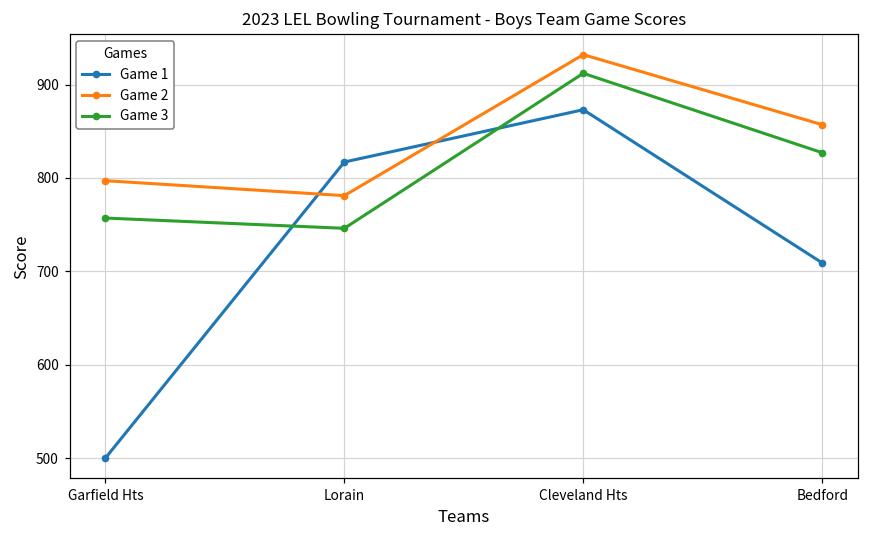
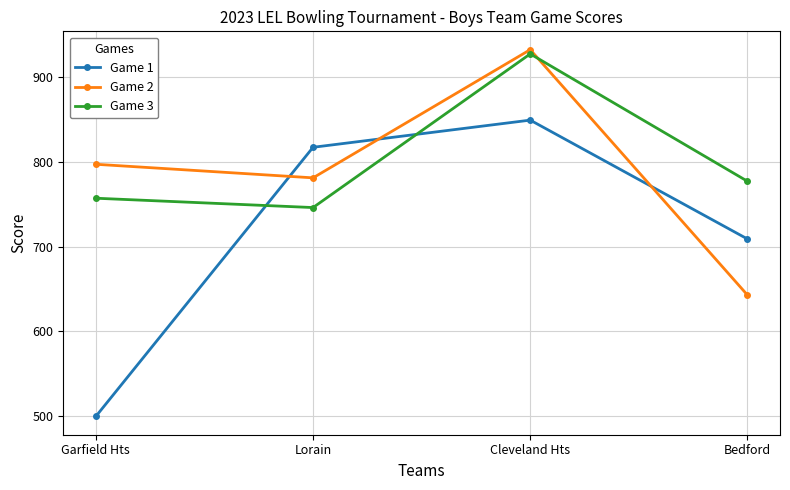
Game 1, Cleveland Hts: 870 -> 850
Game 3, Cleveland Hts: 910 -> 930
Game 2, Bedford: 860 -> 640
Game 3, Bedford: 830 -> 780
